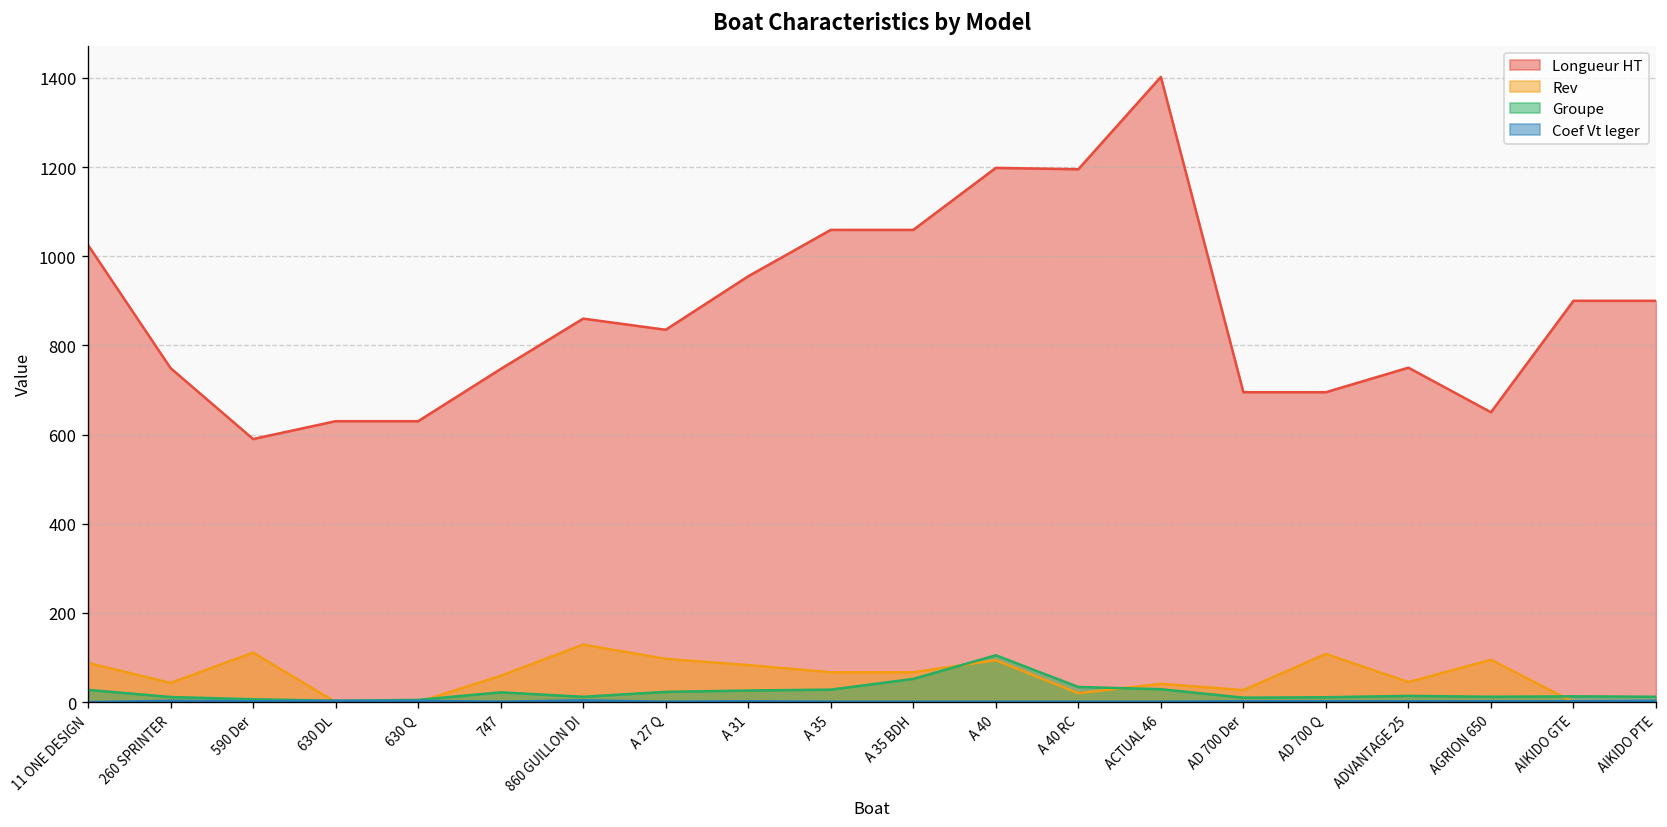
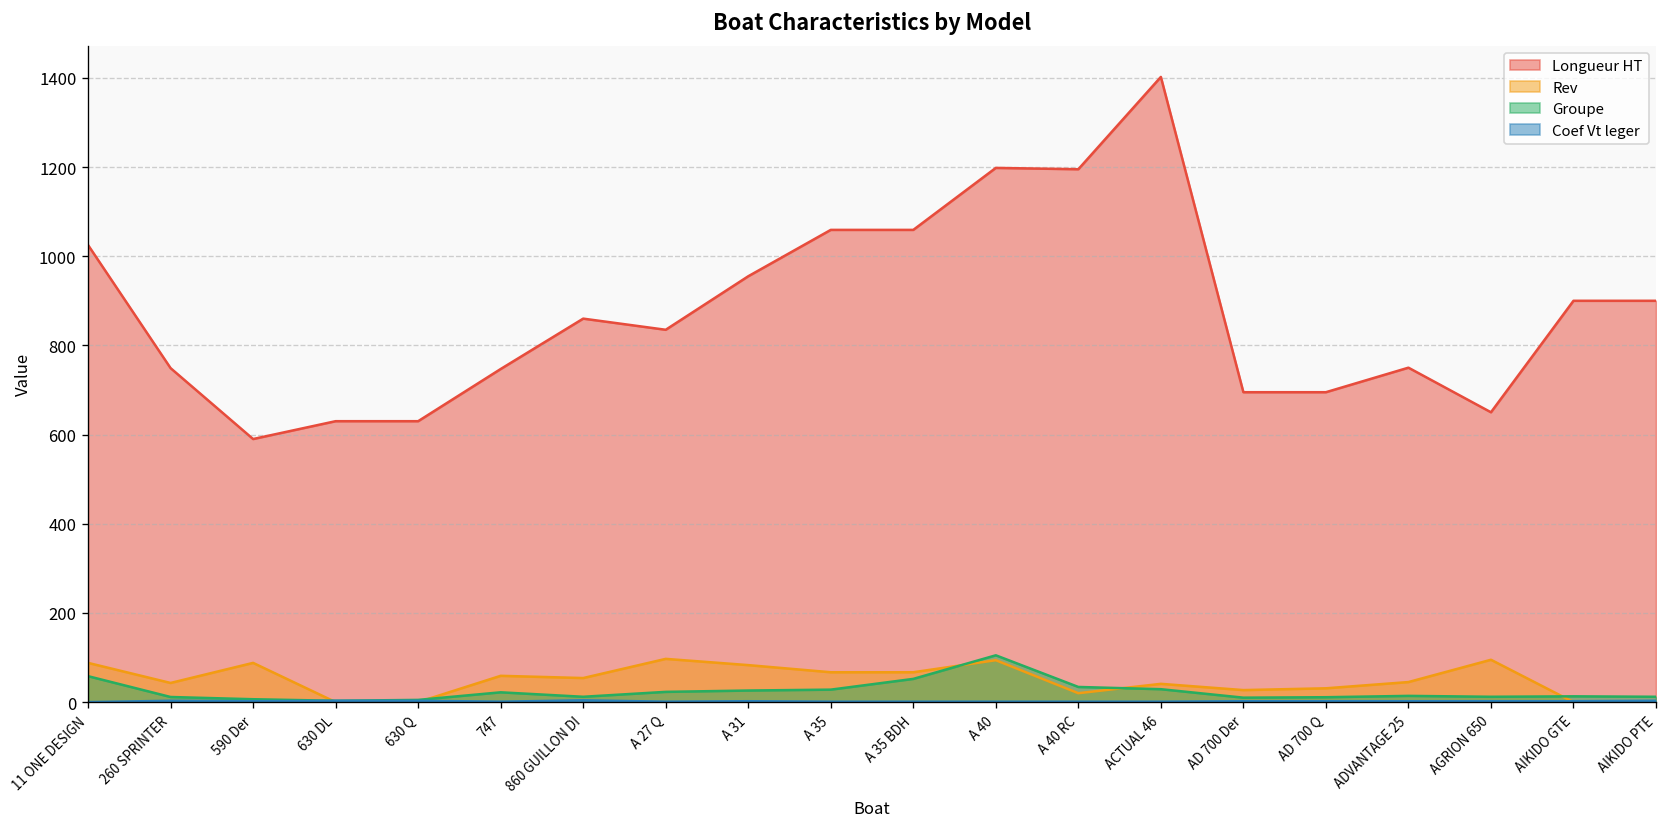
Groupe, 11 ONE DESIGN: 30 -> 60
Rev, 590 Der: 110 -> 90
Rev, 860 GUILLON DI: 130 -> 50
Rev, AD 700 Q: 110 -> 30
